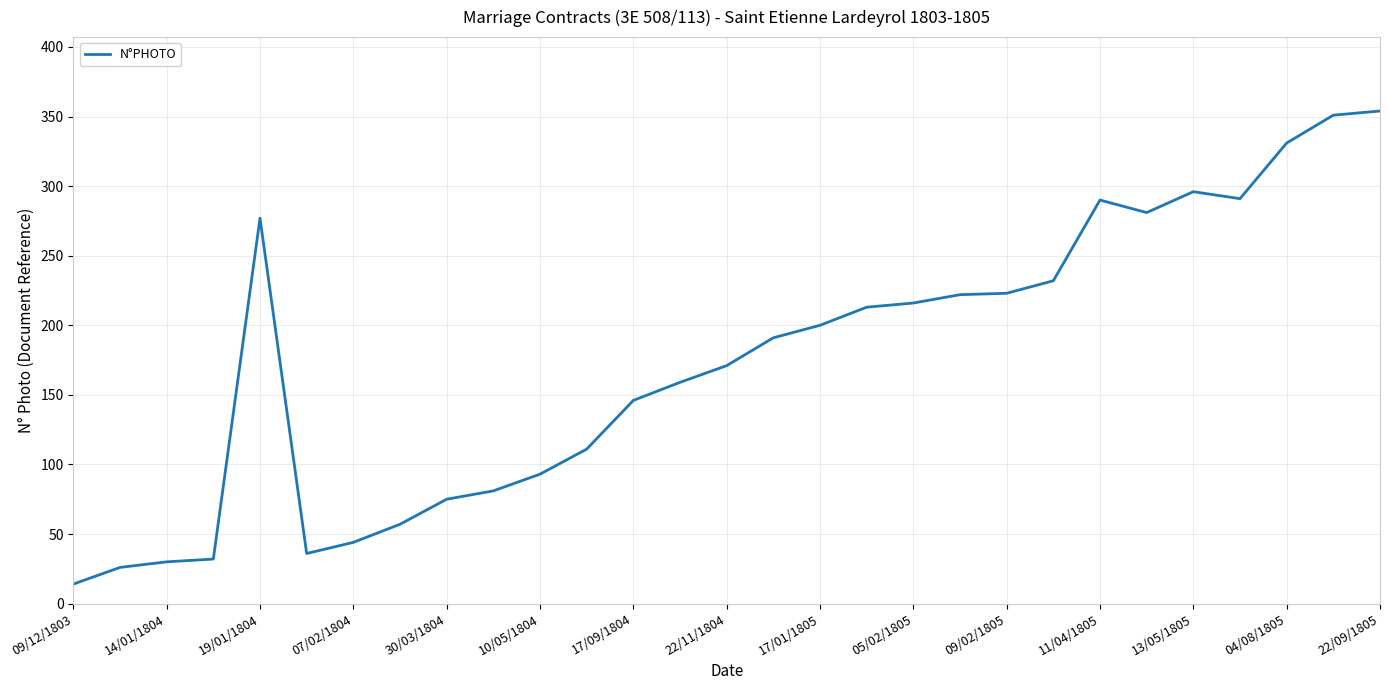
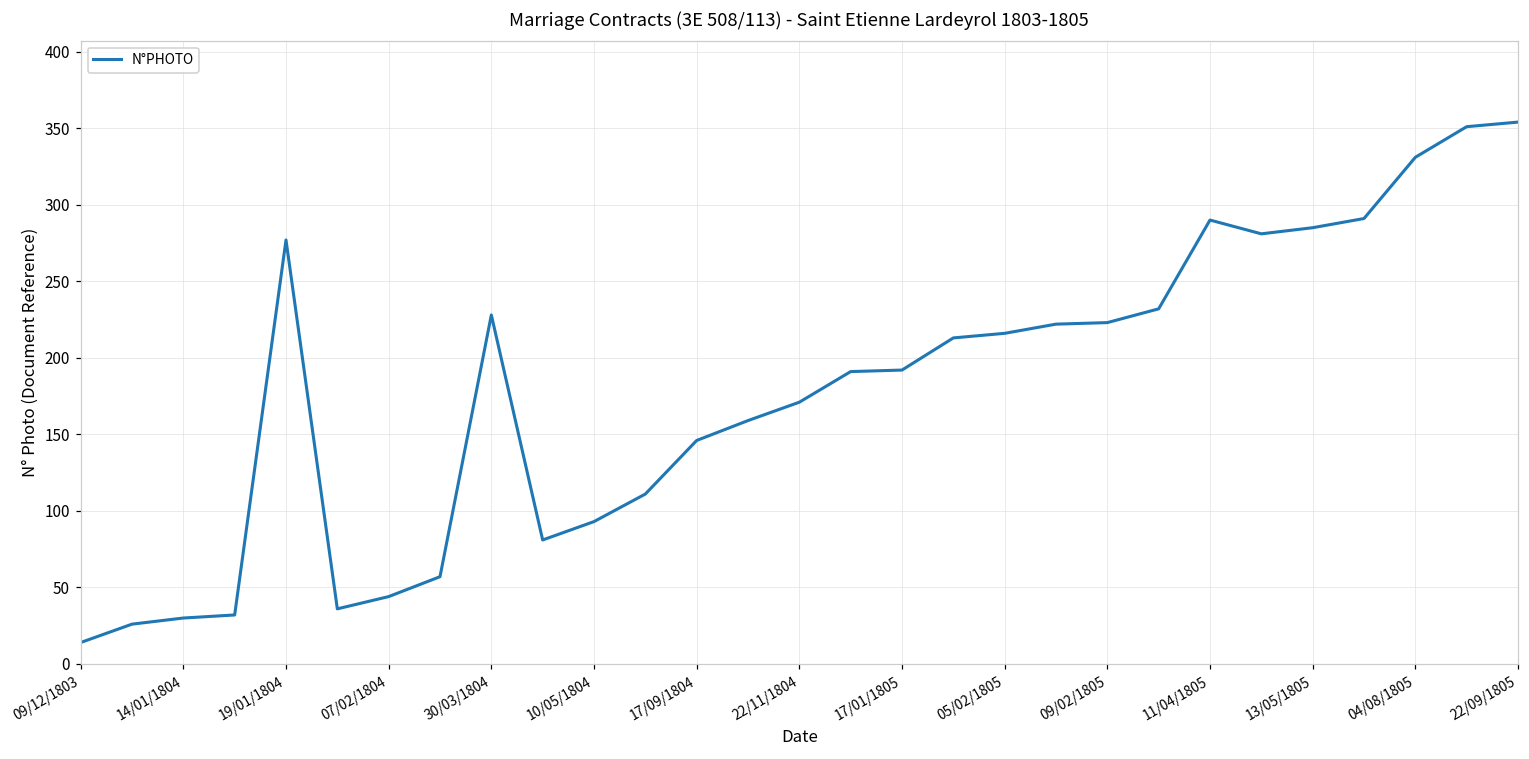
30/03/1804: 75 -> 228
17/01/1805: 200 -> 192
13/05/1805: 296 -> 285
